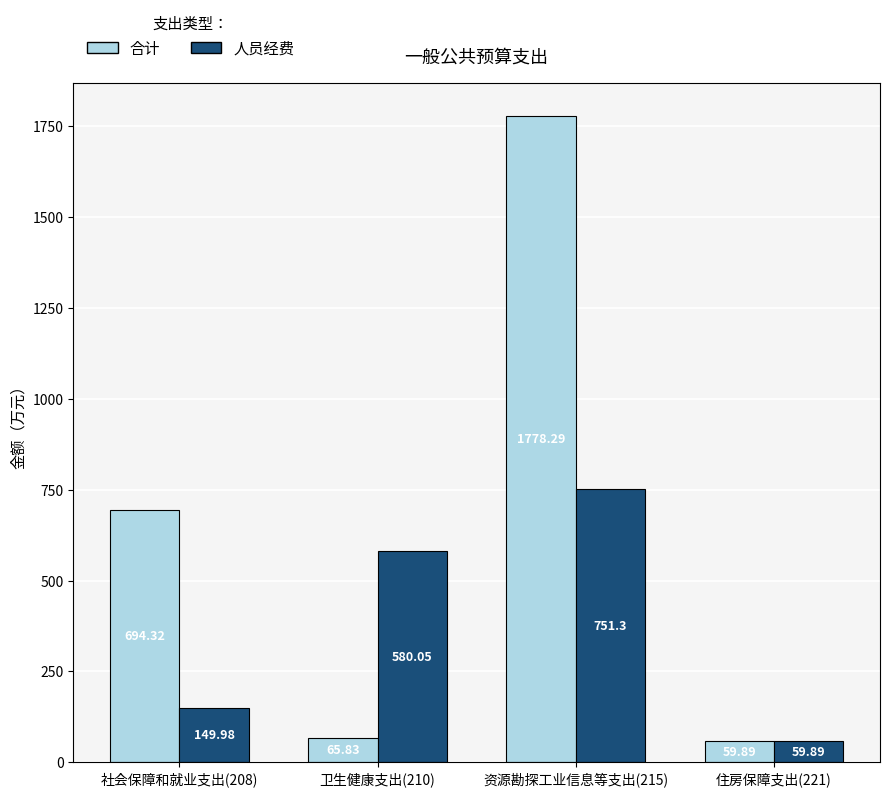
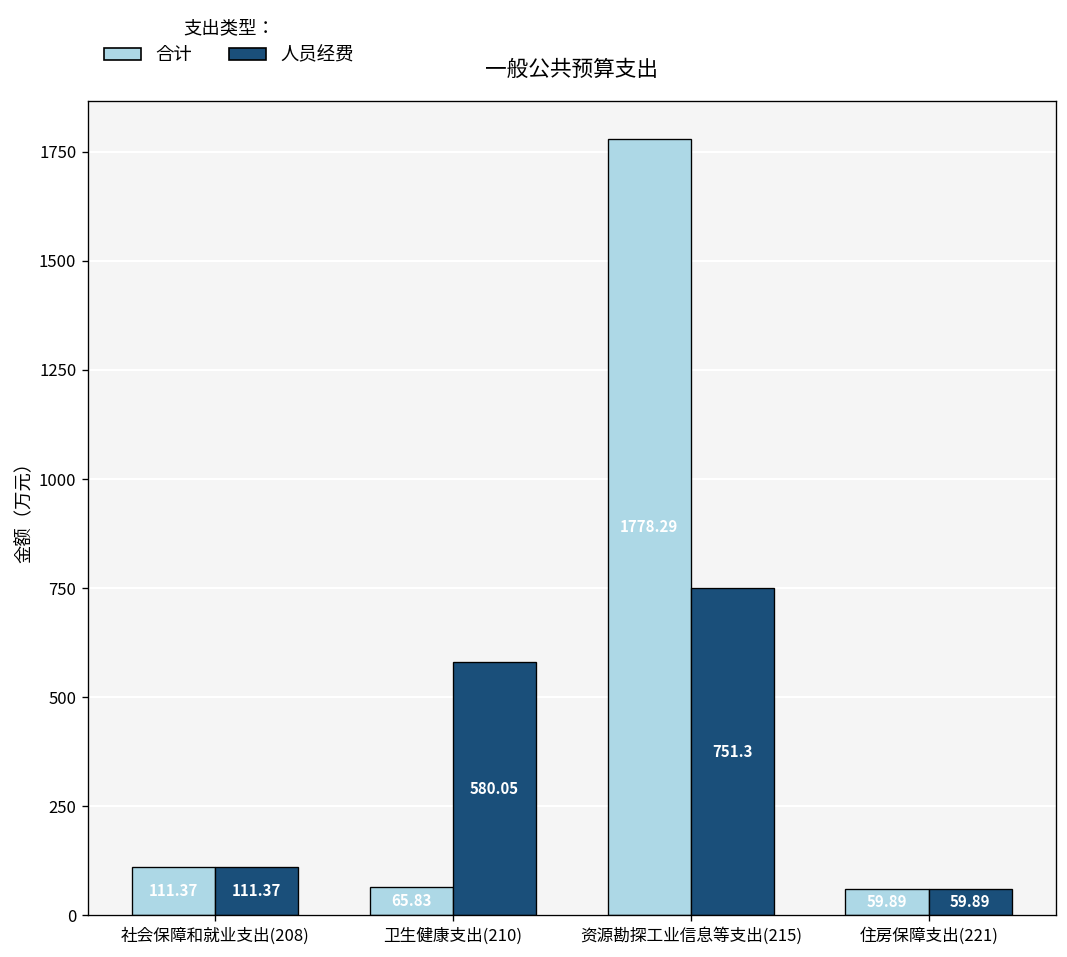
合计, 社会保障和就业支出(208): 694.32 -> 111.37
人员经费, 社会保障和就业支出(208): 149.98 -> 111.37
